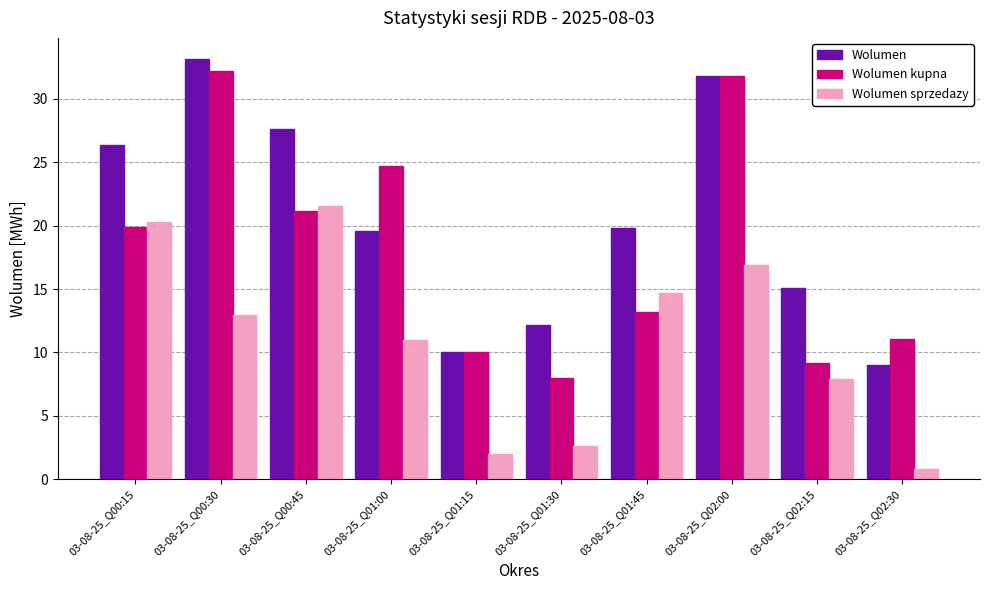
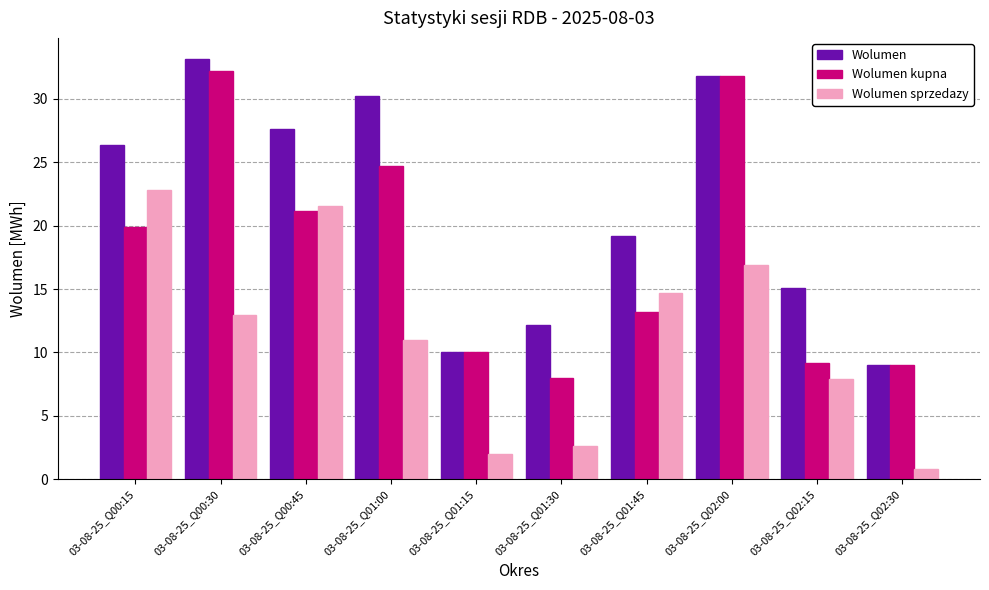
Wolumen sprzedazy, 03-08-25_Q00:15: 20.3 -> 22.8
Wolumen, 03-08-25_Q01:00: 19.6 -> 30.2
Wolumen, 03-08-25_Q01:45: 19.8 -> 19.2
Wolumen kupna, 03-08-25_Q02:30: 11.1 -> 9.0
